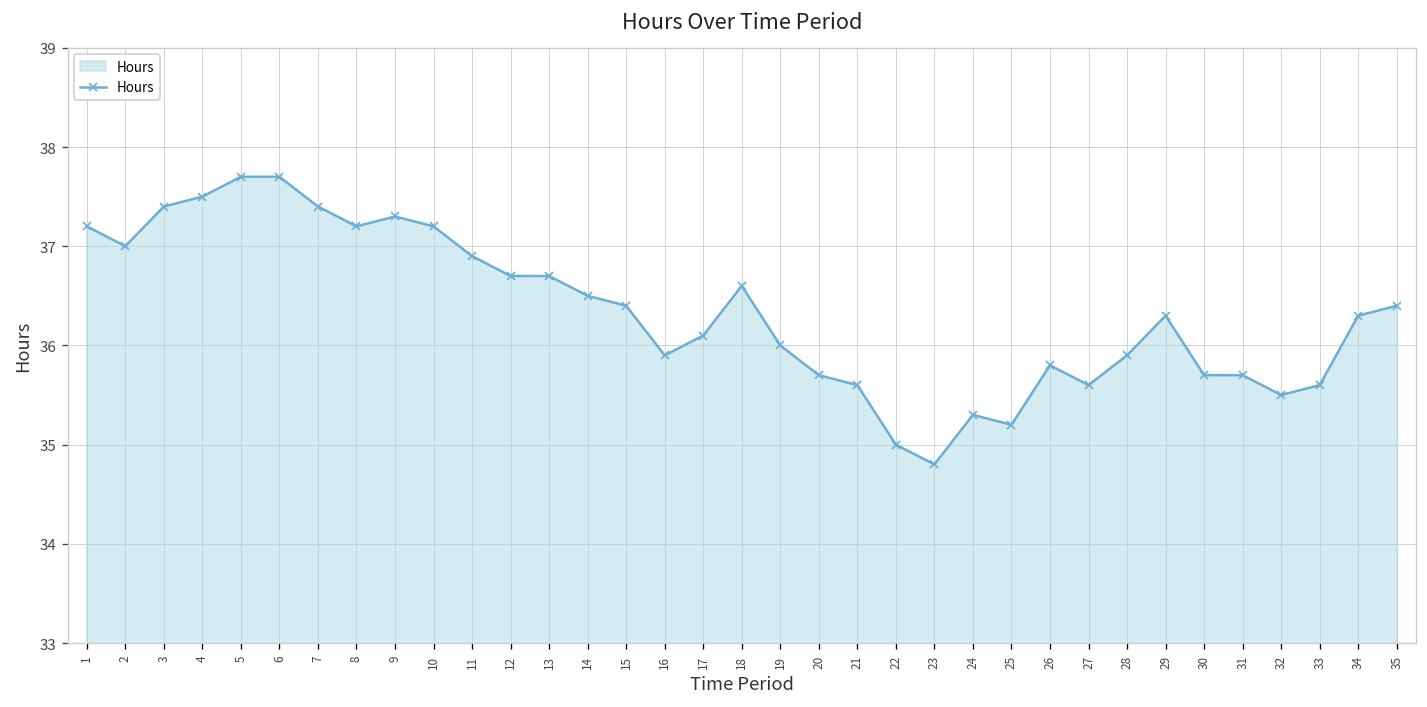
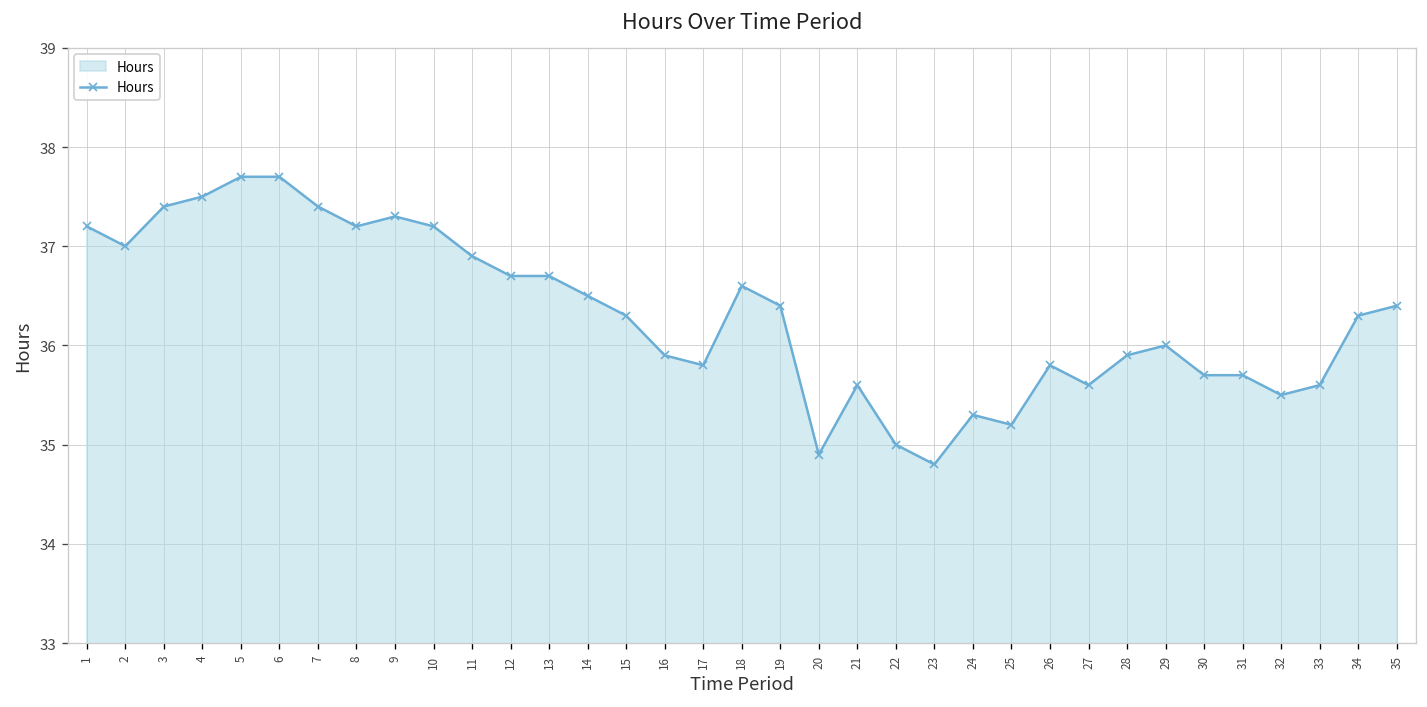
15: 36.4 -> 36.3
17: 36.1 -> 35.8
19: 36.0 -> 36.4
20: 35.7 -> 34.9
29: 36.3 -> 36.0
